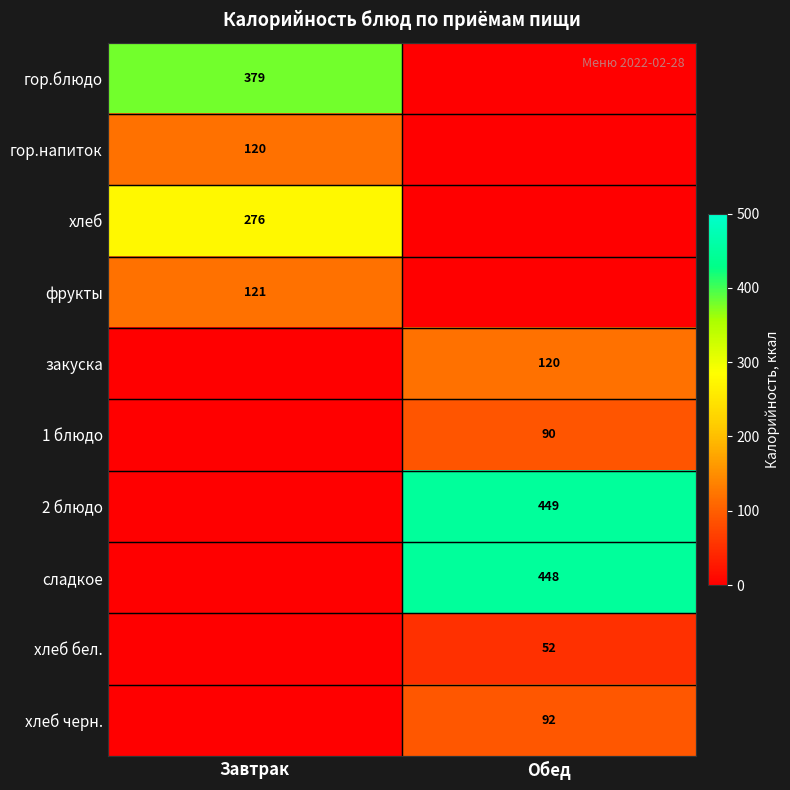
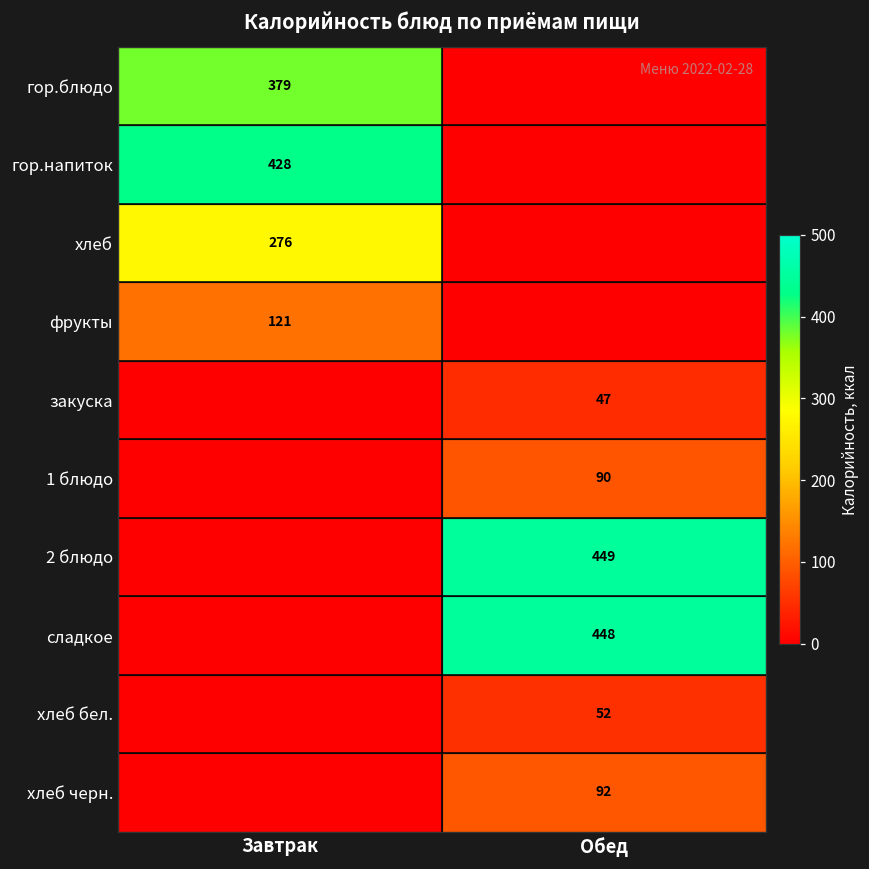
гор.напиток, Завтрак: 120 -> 428
закуска, Обед: 120 -> 47
